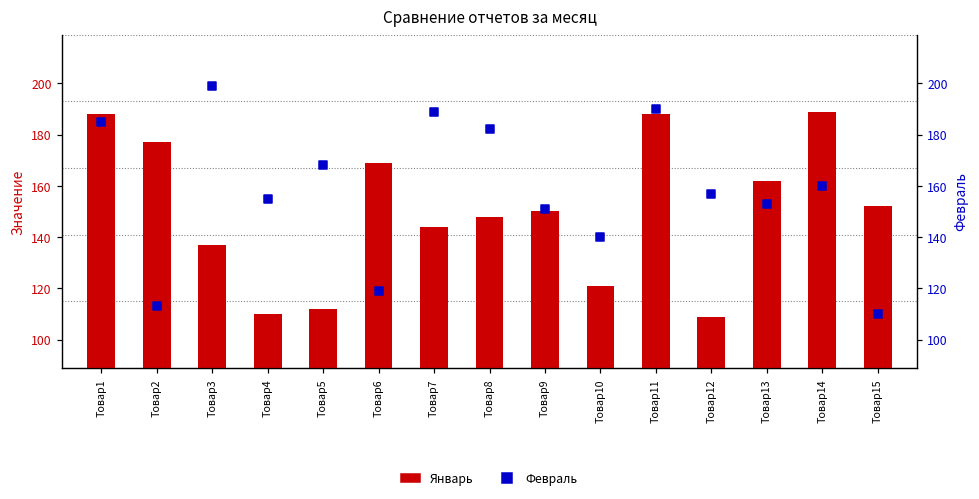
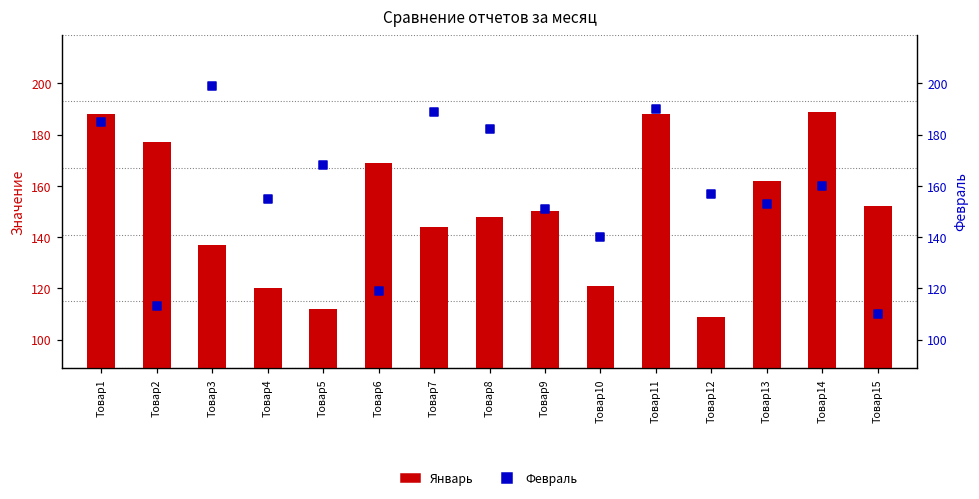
Январь, Товар4: 110 -> 120
